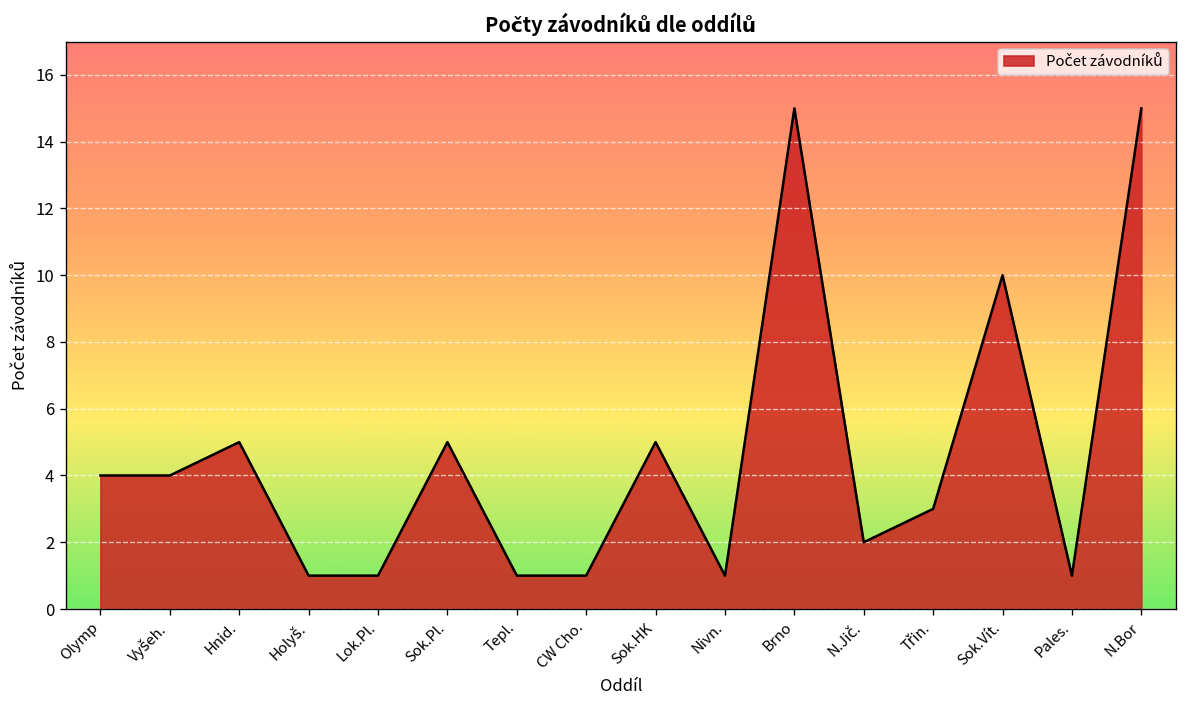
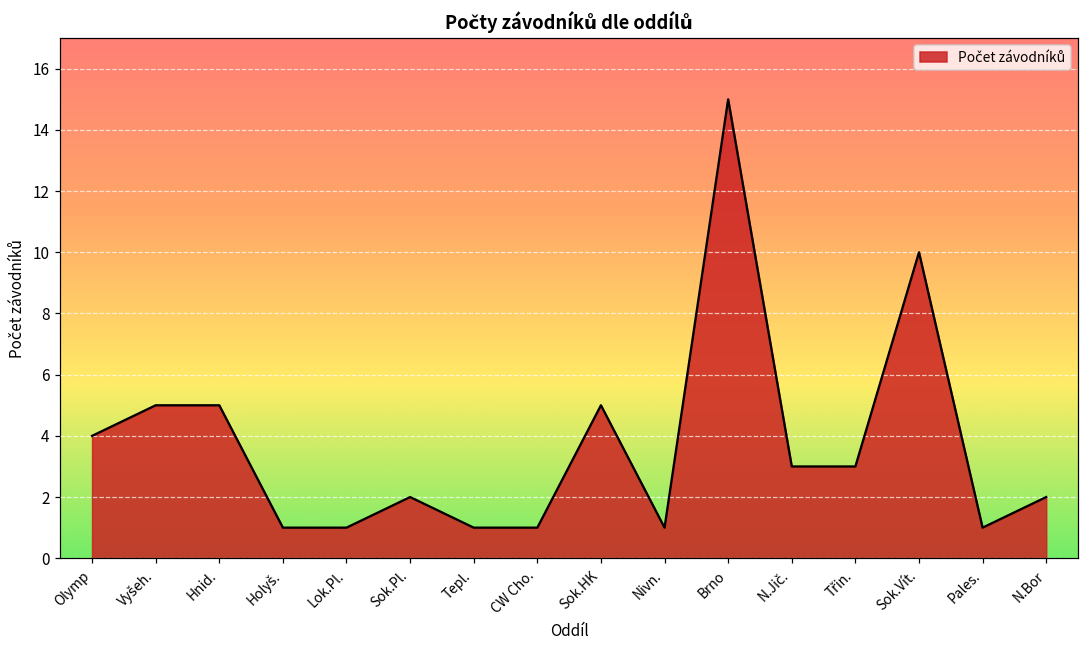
Vyšeh.: 4 -> 5
Sok.Pl.: 5 -> 2
N.Jič.: 2 -> 3
N.Bor: 15 -> 2
